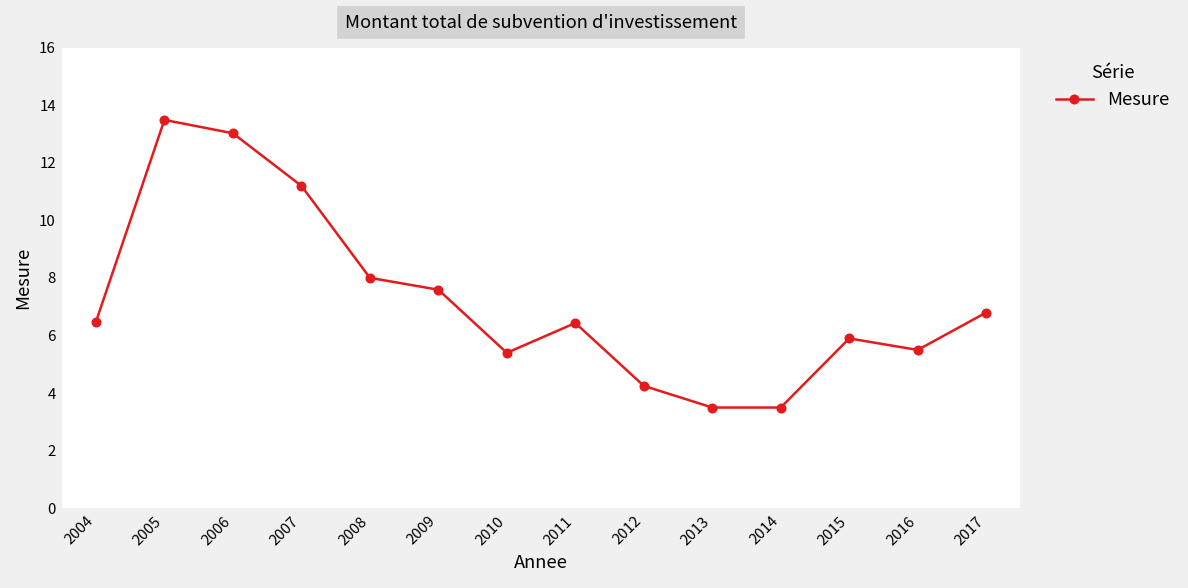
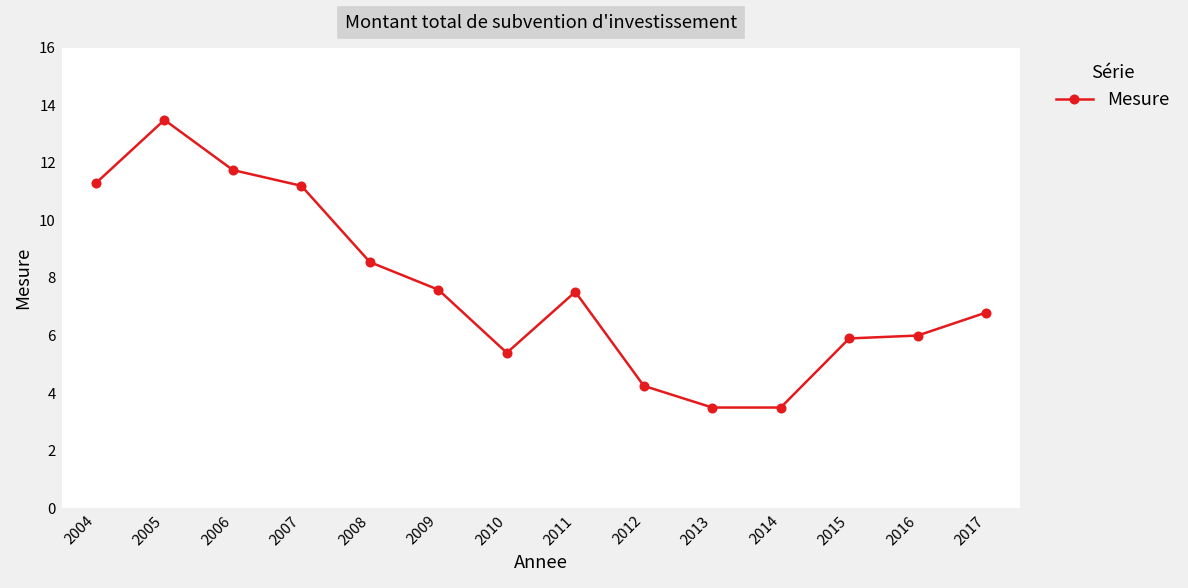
2004: 6.5 -> 11.3
2006: 13.0 -> 11.7
2008: 8.0 -> 8.6
2011: 6.4 -> 7.5
2016: 5.5 -> 6.0
